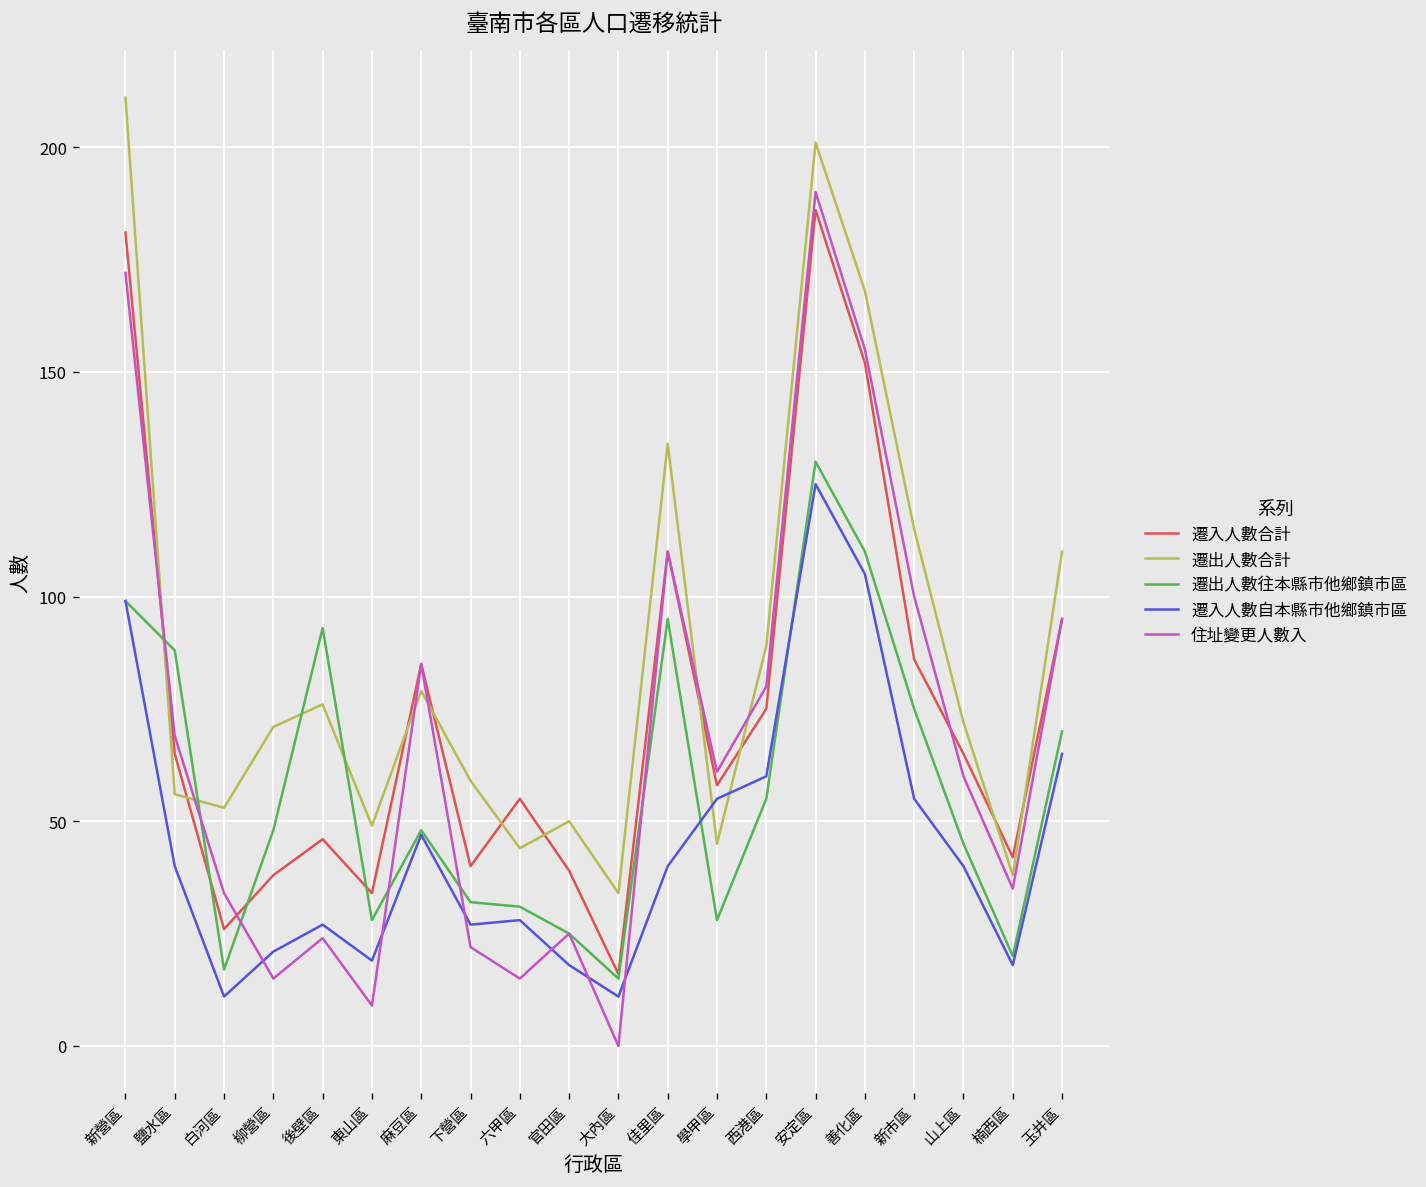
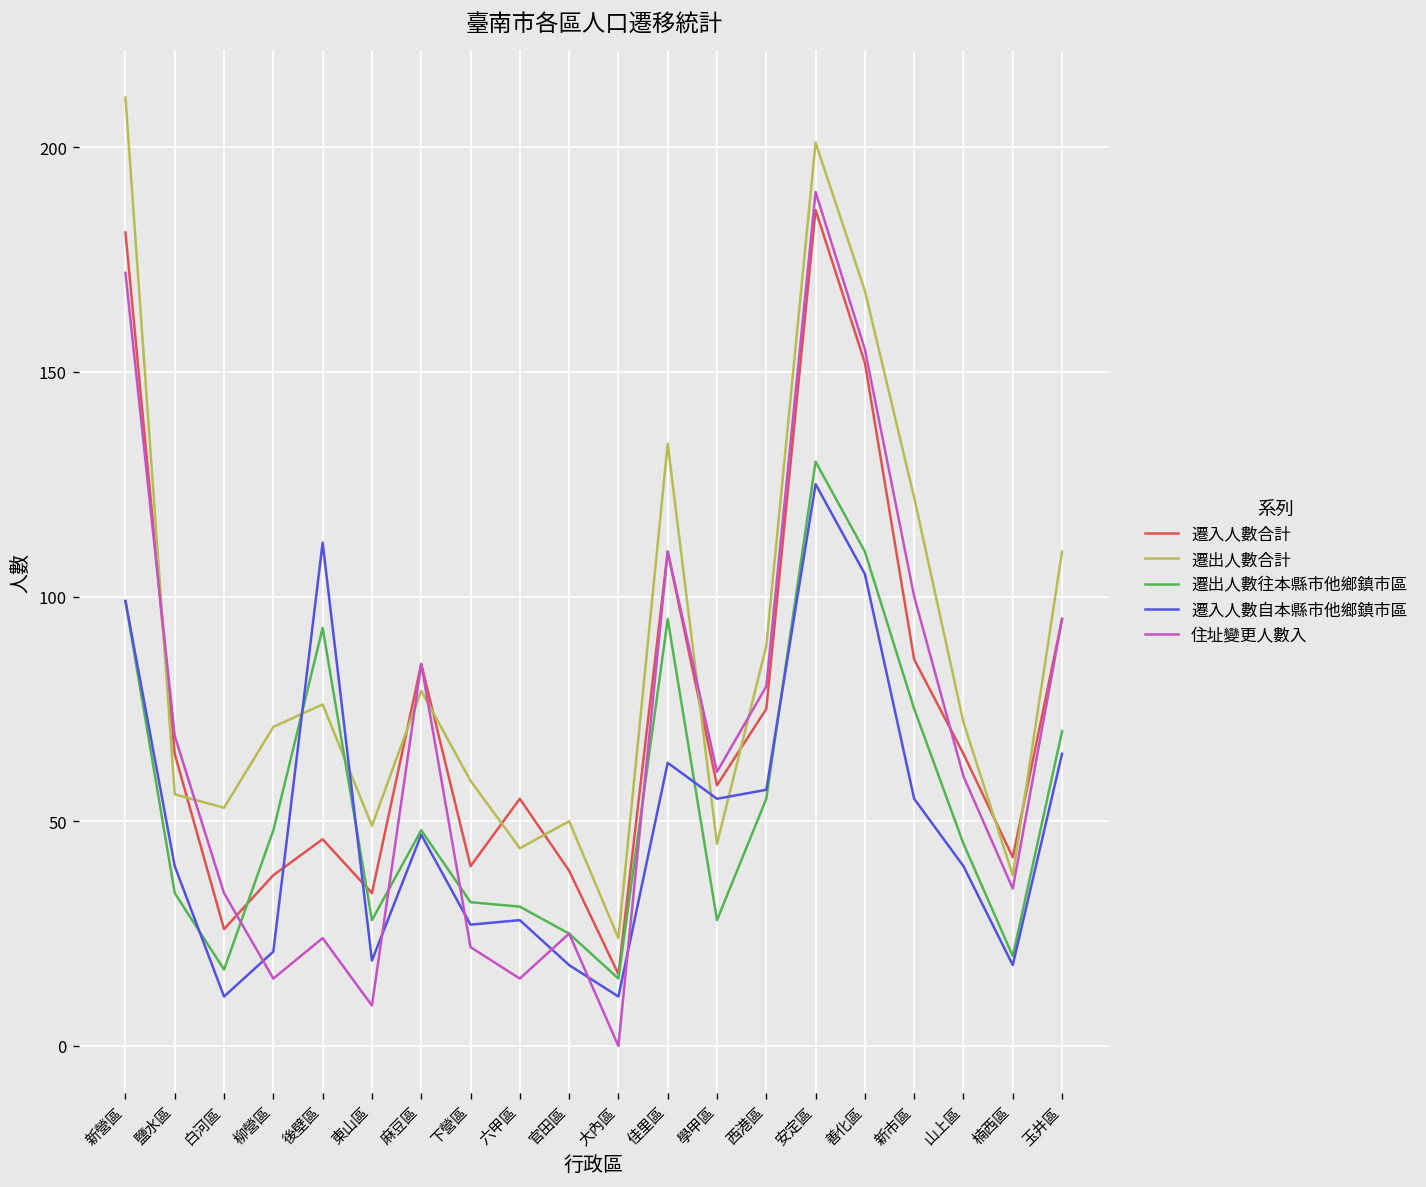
遷出人數往本縣市他鄉鎮市區, 鹽水區: 88 -> 34
遷入人數自本縣市他鄉鎮市區, 後壁區: 27 -> 112
遷出人數合計, 大內區: 34 -> 24
遷入人數自本縣市他鄉鎮市區, 佳里區: 40 -> 63
遷入人數自本縣市他鄉鎮市區, 西港區: 60 -> 57
遷出人數合計, 新市區: 115 -> 122
